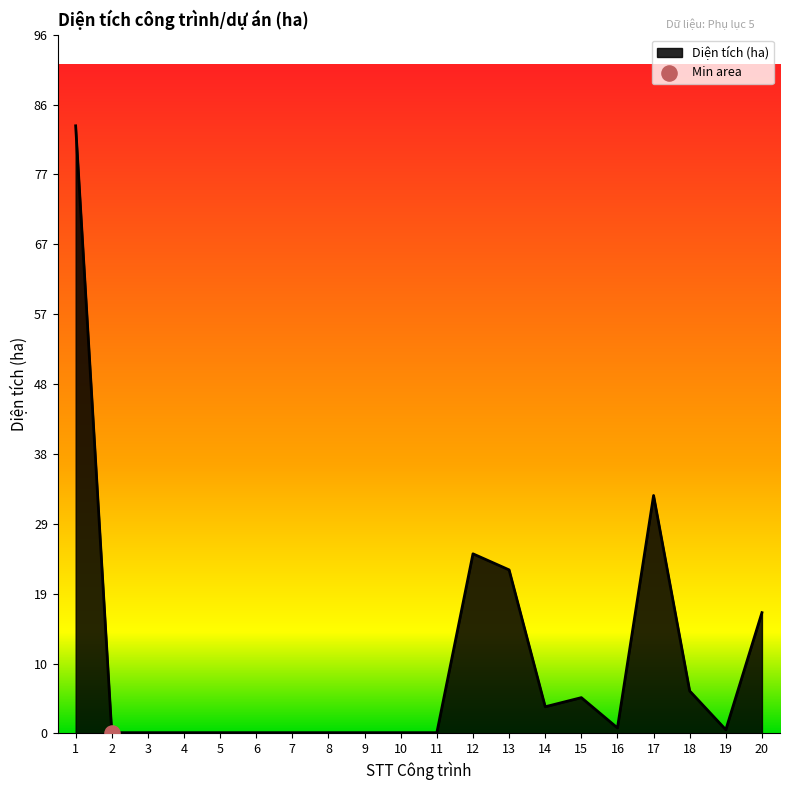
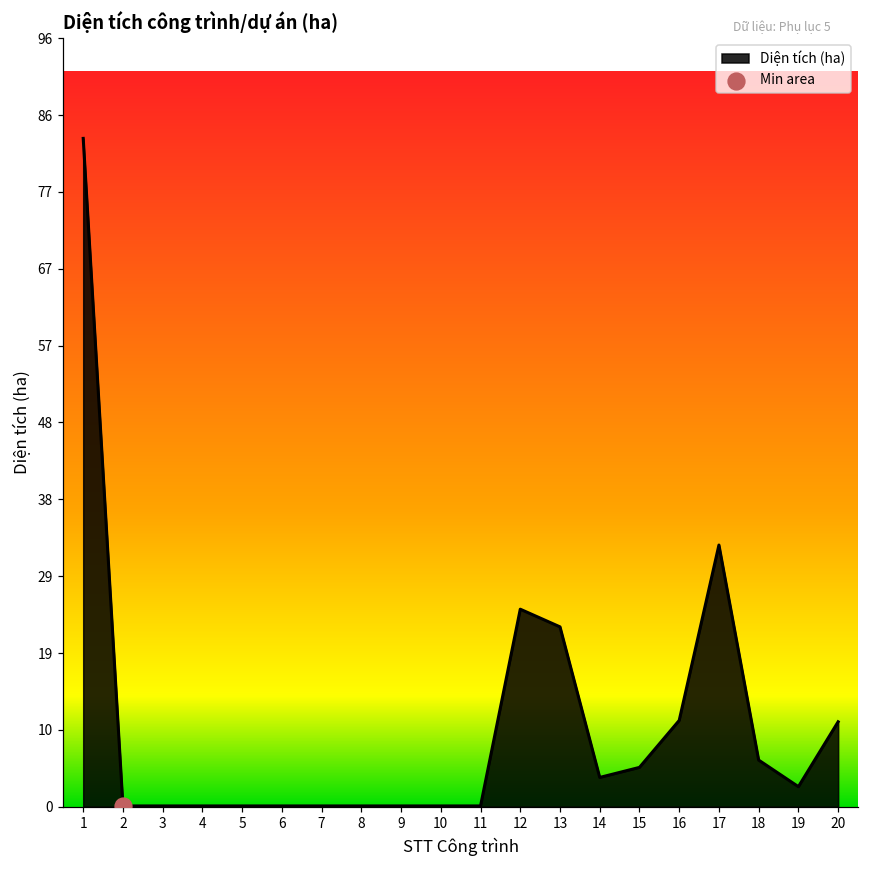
Diện tích (ha), 16: 1 -> 11
Diện tích (ha), 19: 1 -> 3
Diện tích (ha), 20: 17 -> 11
